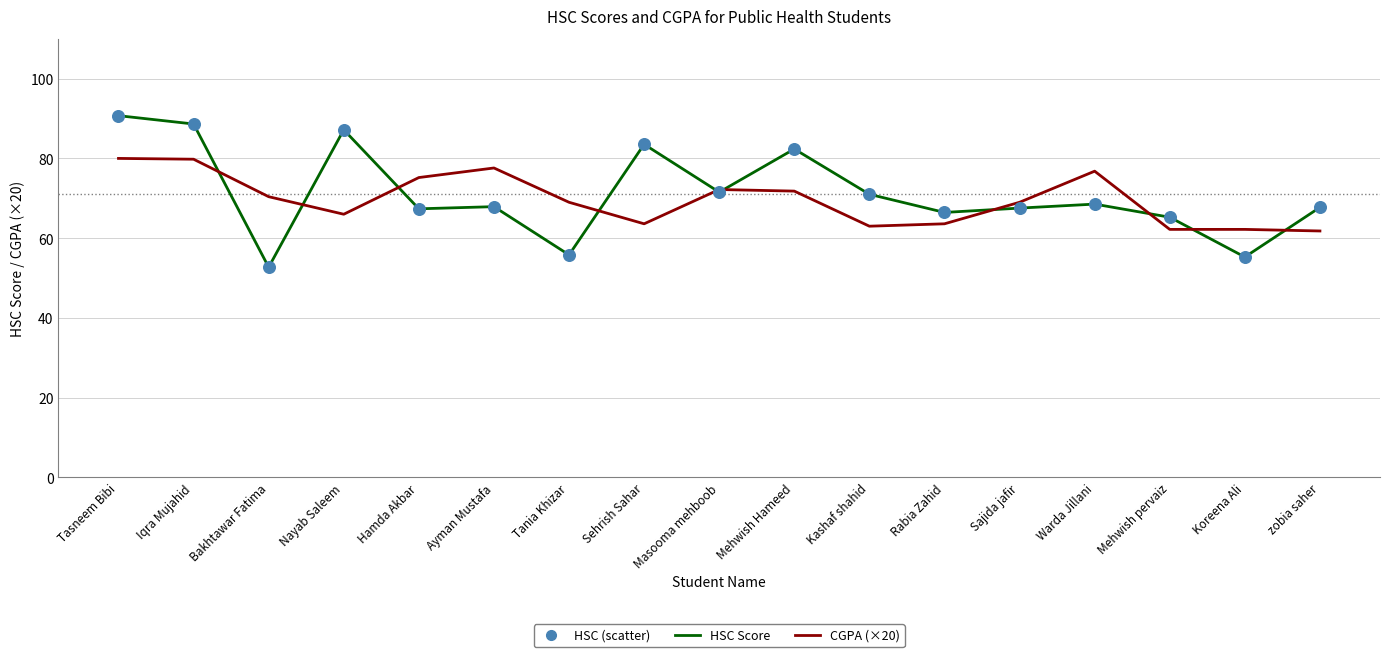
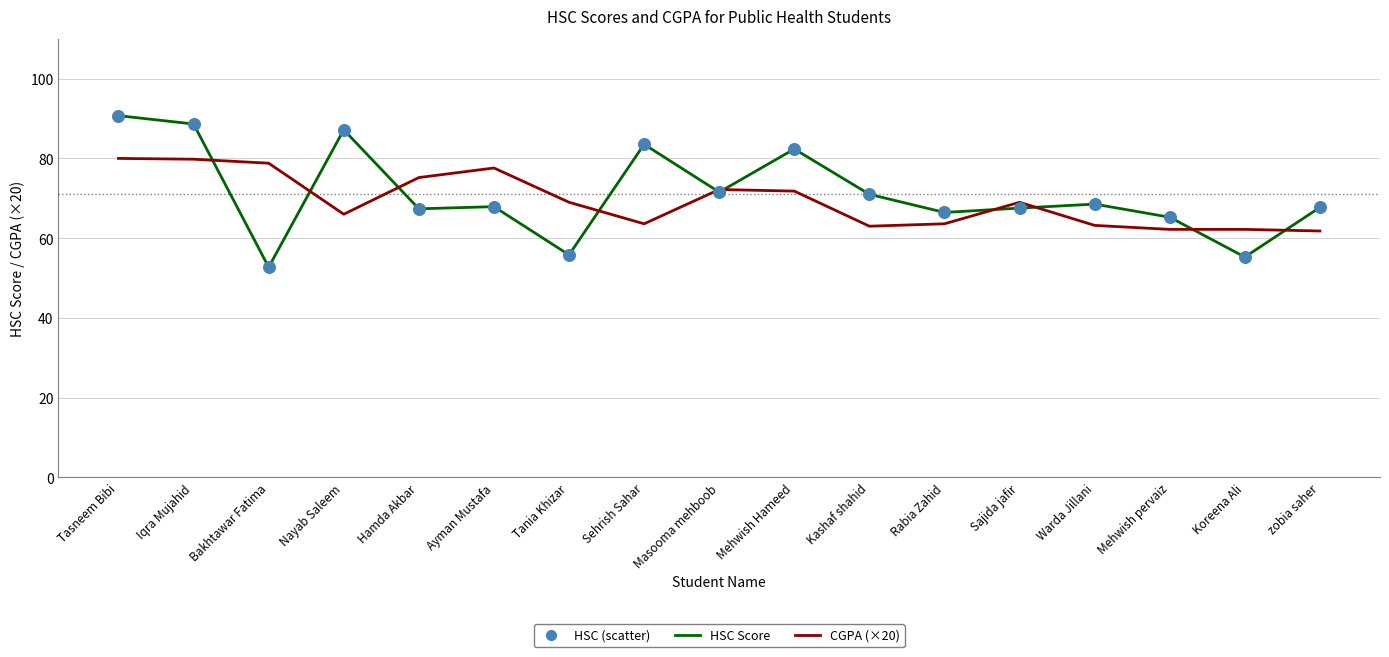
CGPA (×20), Bakhtawar Fatima: 70 -> 79
CGPA (×20), Warda Jillani: 77 -> 63
